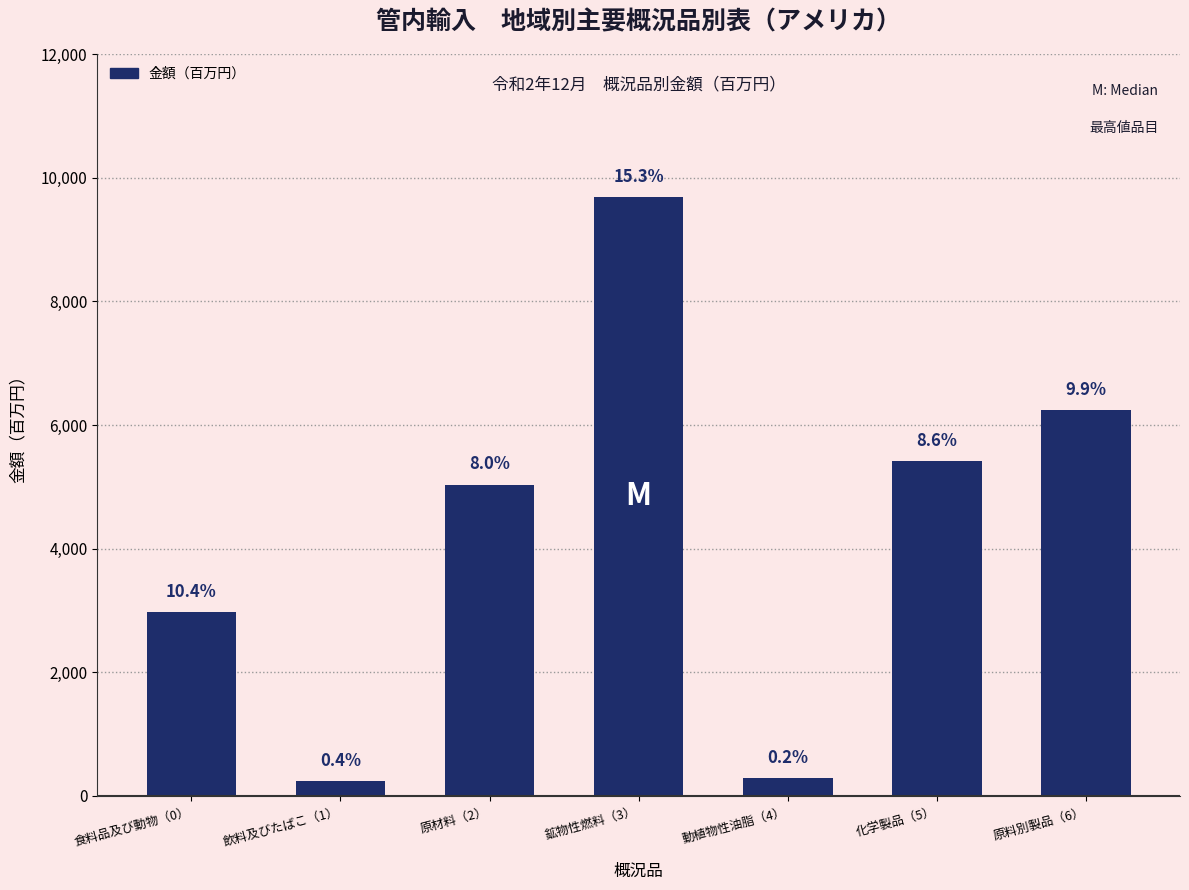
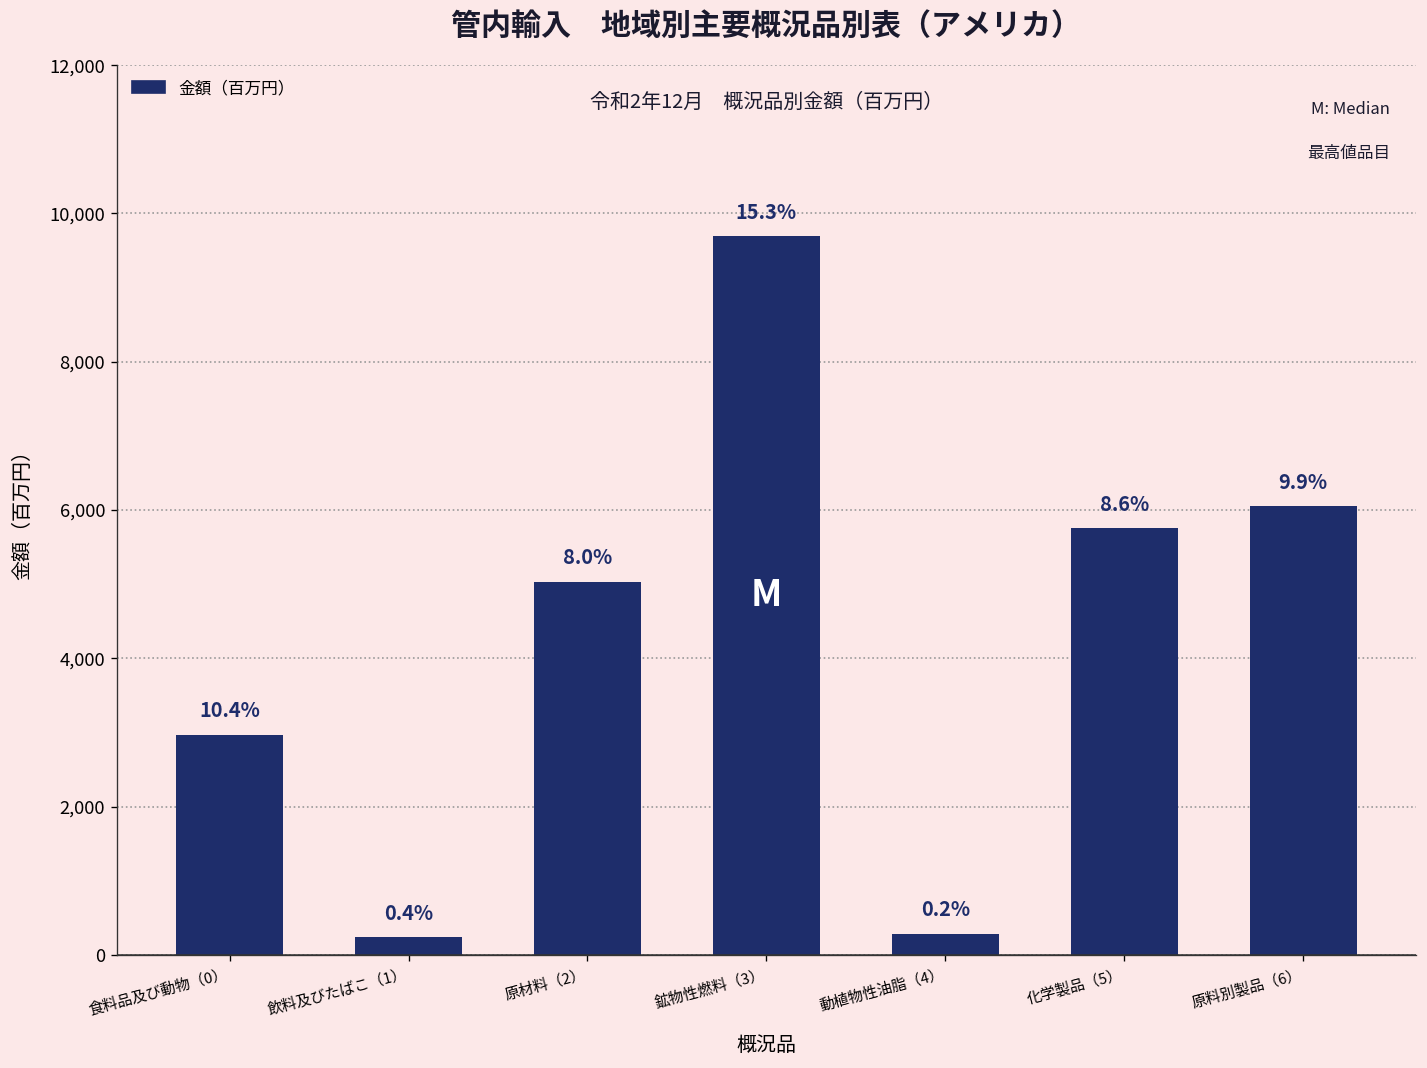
化学製品（5）: 5,400 -> 5,800
原料別製品（6）: 6,200 -> 6,100
